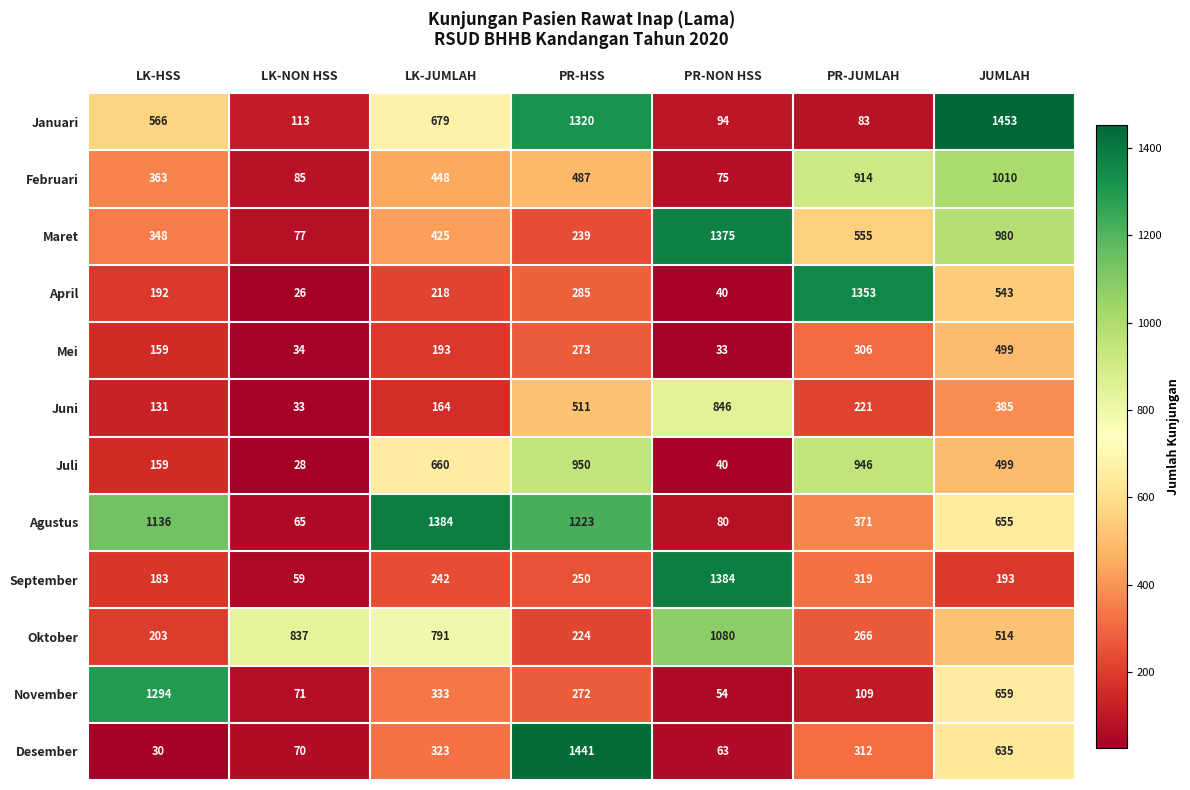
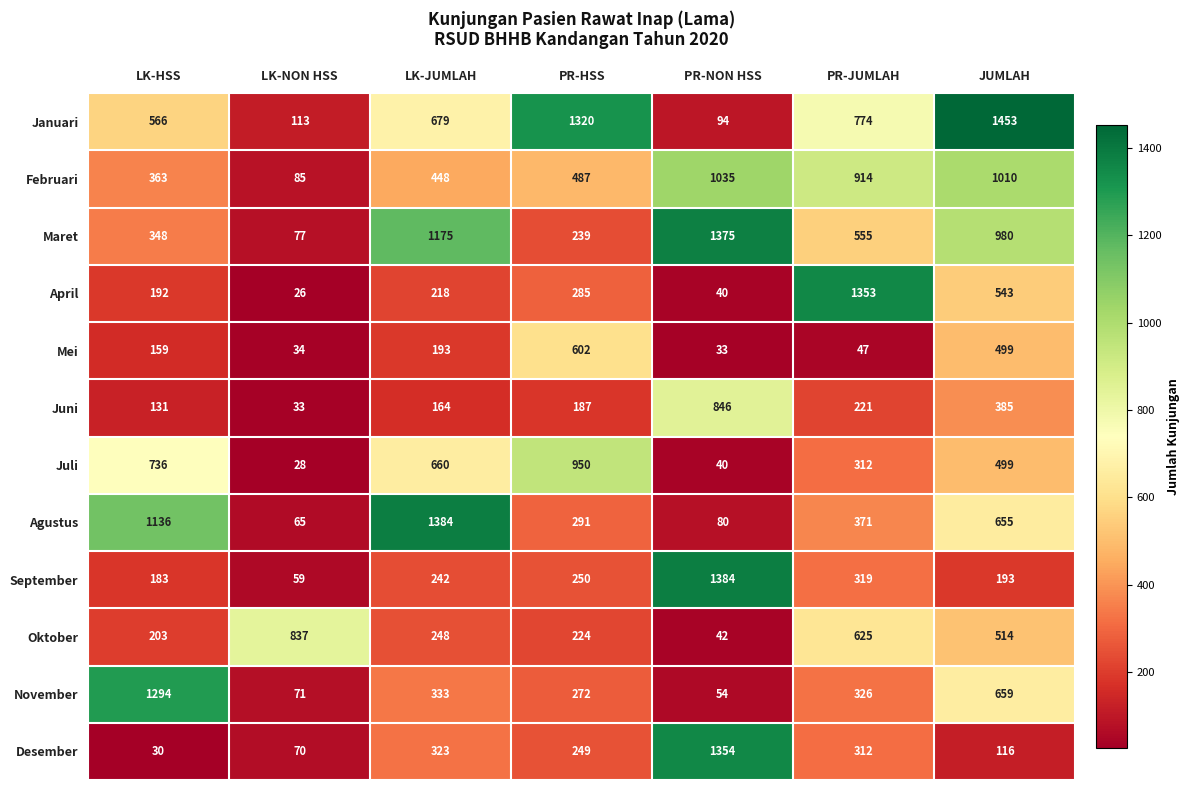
Januari, PR-JUMLAH: 83 -> 774
Februari, PR-NON HSS: 75 -> 1035
Maret, LK-JUMLAH: 425 -> 1175
Mei, PR-HSS: 273 -> 602
Mei, PR-JUMLAH: 306 -> 47
Juni, PR-HSS: 511 -> 187
Juli, LK-HSS: 159 -> 736
Juli, PR-JUMLAH: 946 -> 312
Agustus, PR-HSS: 1223 -> 291
Oktober, LK-JUMLAH: 791 -> 248
Oktober, PR-NON HSS: 1080 -> 42
Oktober, PR-JUMLAH: 266 -> 625
November, PR-JUMLAH: 109 -> 326
Desember, PR-HSS: 1441 -> 249
Desember, PR-NON HSS: 63 -> 1354
Desember, JUMLAH: 635 -> 116
